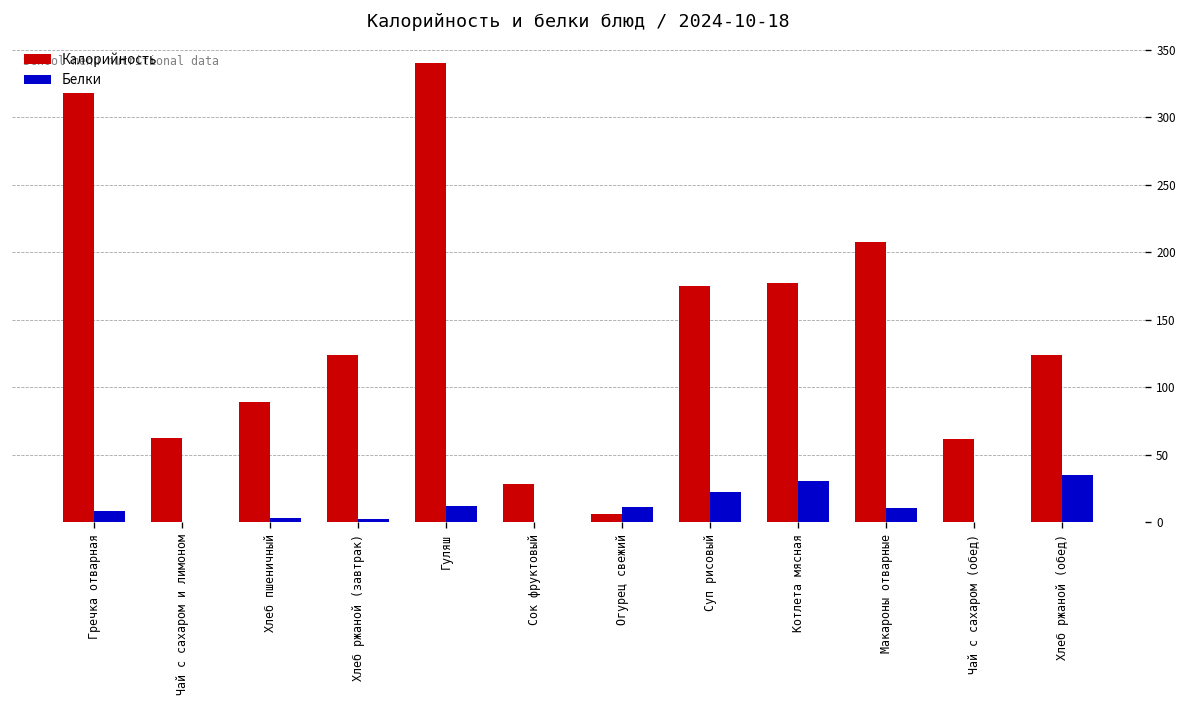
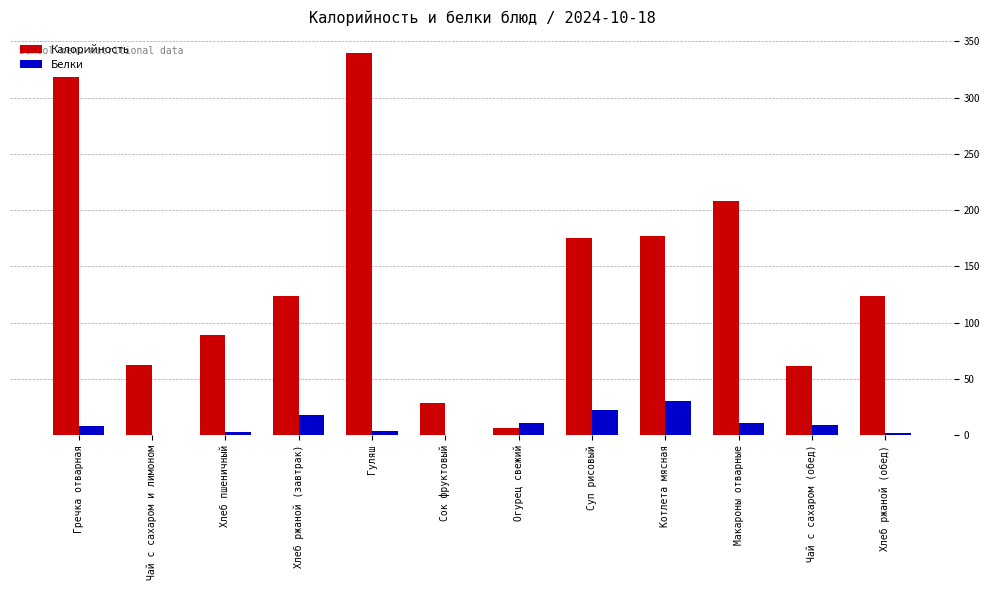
Белки, Хлеб ржаной (завтрак): 2 -> 18
Белки, Гуляш: 12 -> 4
Белки, Чай с сахаром (обед): 0 -> 9
Белки, Хлеб ржаной (обед): 35 -> 2
